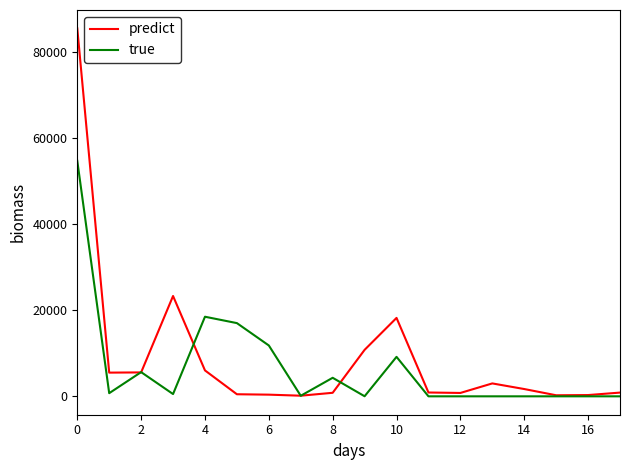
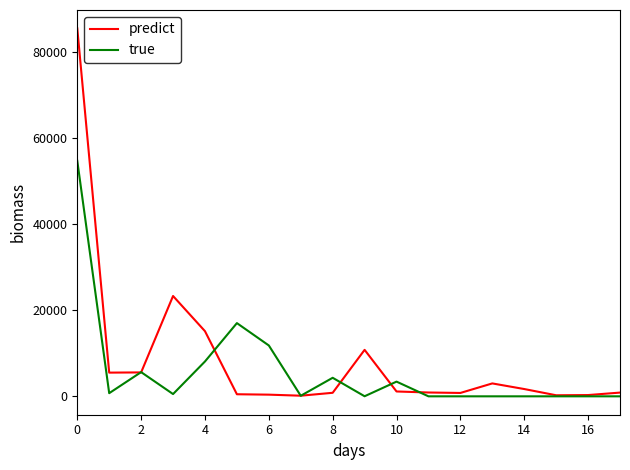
predict, 4: 6000 -> 15000
true, 4: 19000 -> 8000
predict, 10: 18000 -> 1000
true, 10: 9000 -> 3000
